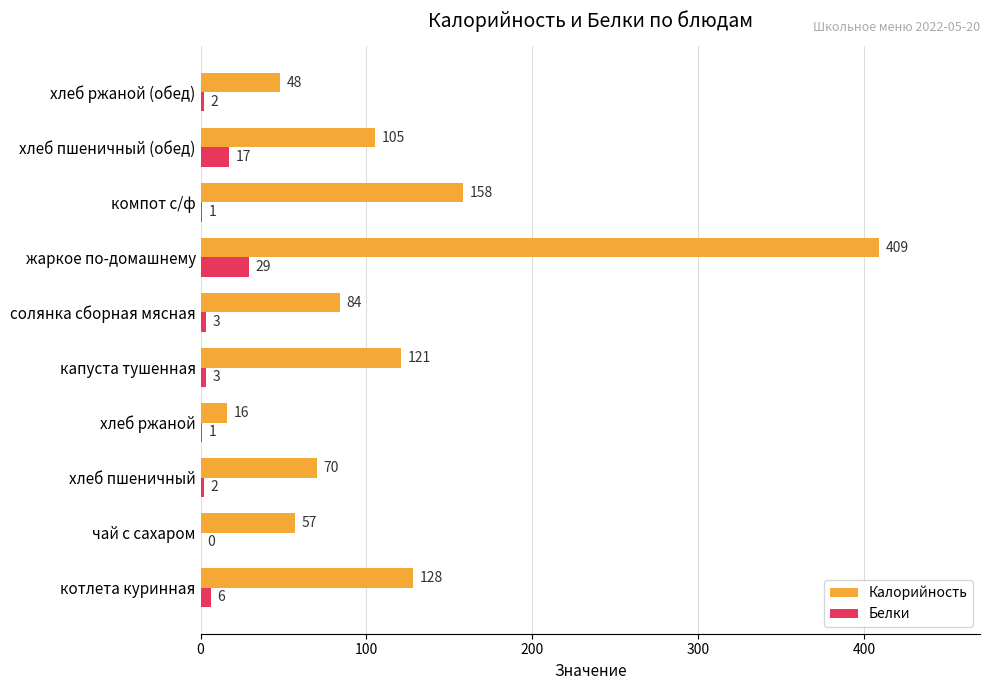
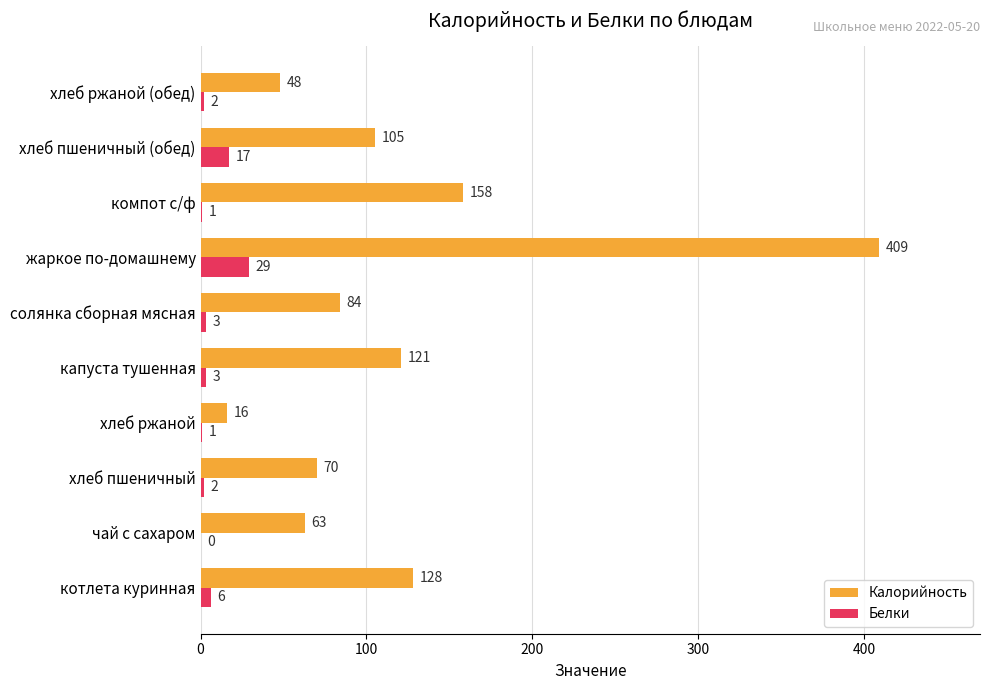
Калорийность, чай с сахаром: 57 -> 63
